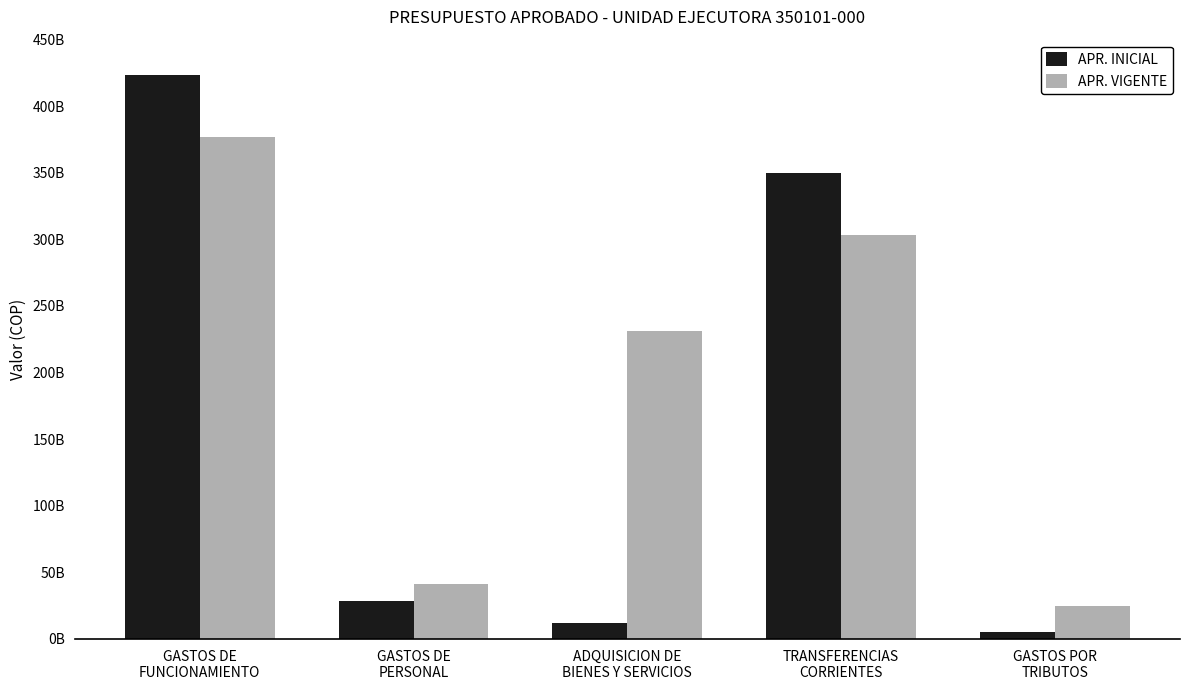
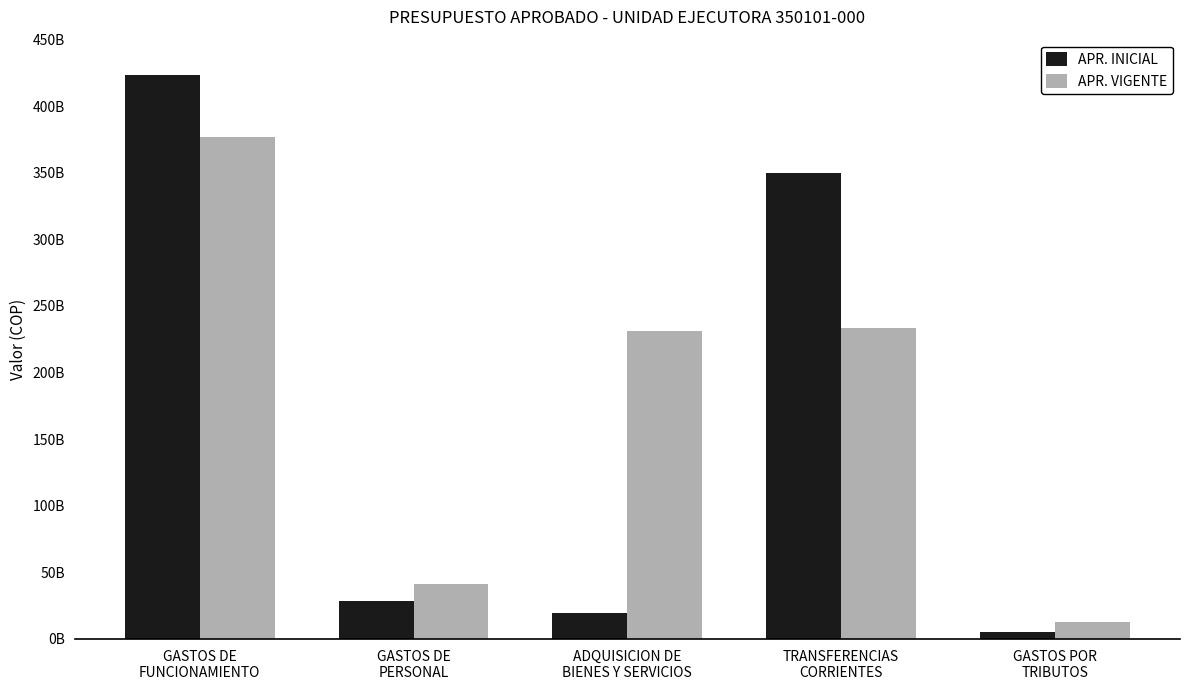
APR. INICIAL, ADQUISICION DE BIENES Y SERVICIOS: 12000000000 -> 19000000000
APR. VIGENTE, TRANSFERENCIAS CORRIENTES: 304000000000 -> 233000000000
APR. VIGENTE, GASTOS POR TRIBUTOS: 24000000000 -> 13000000000
